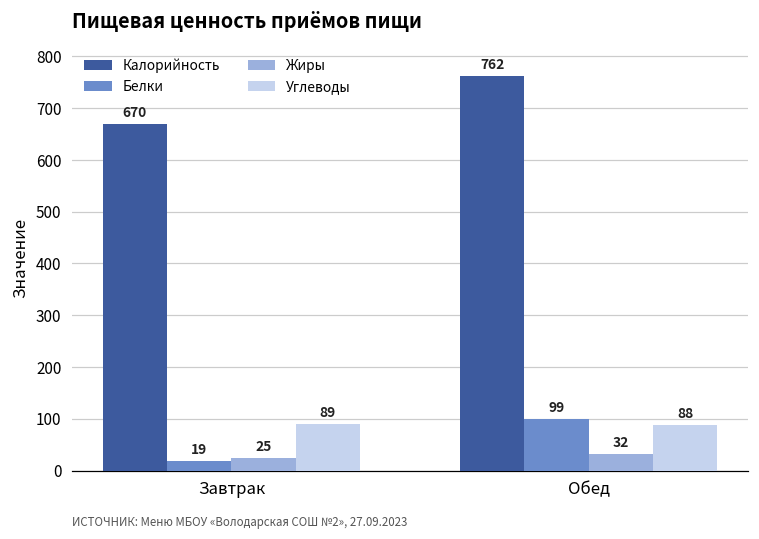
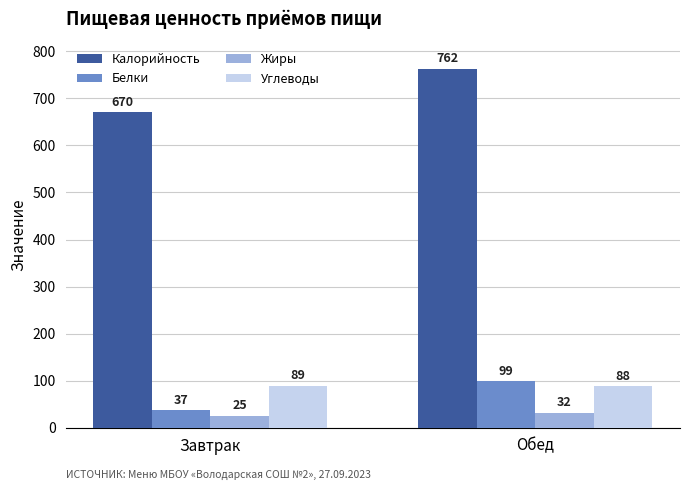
Белки, Завтрак: 19 -> 37
